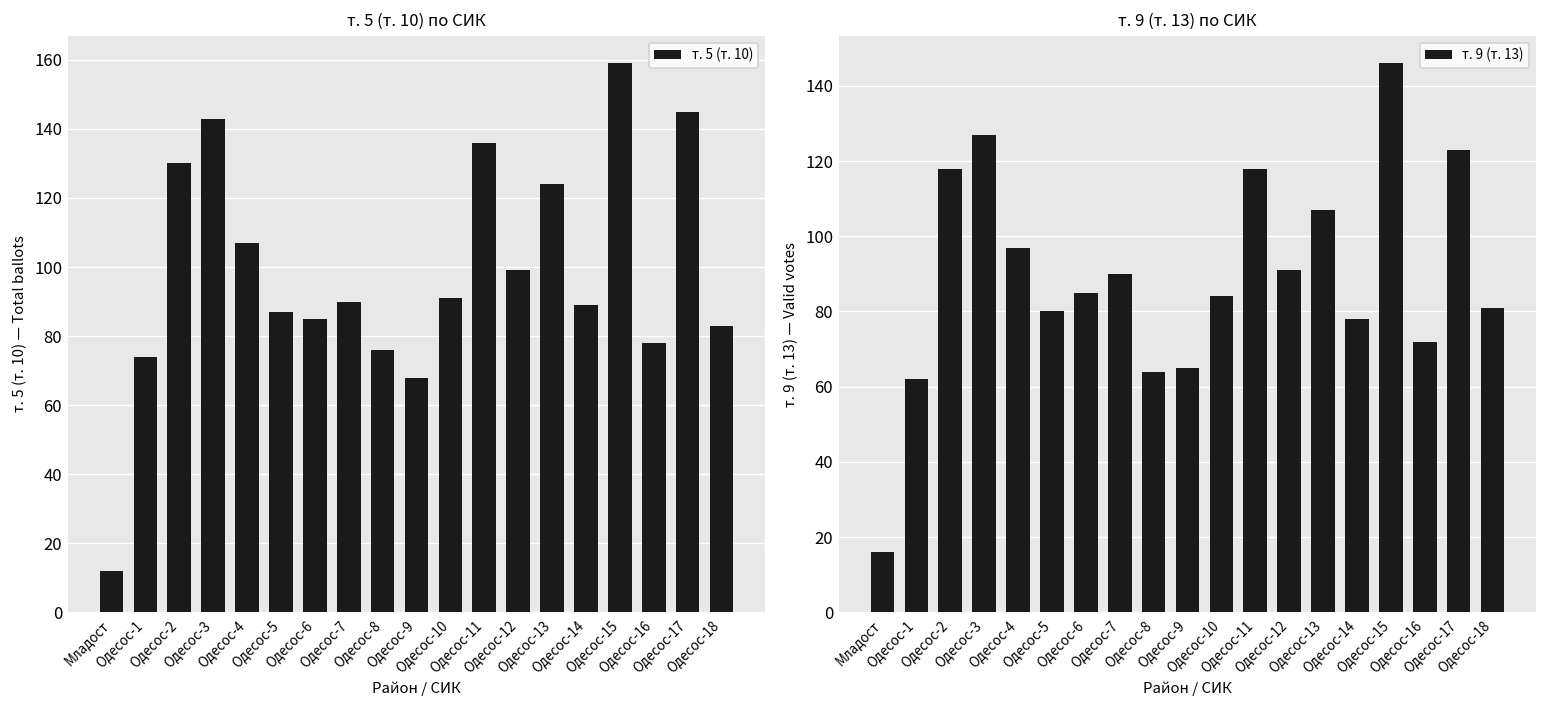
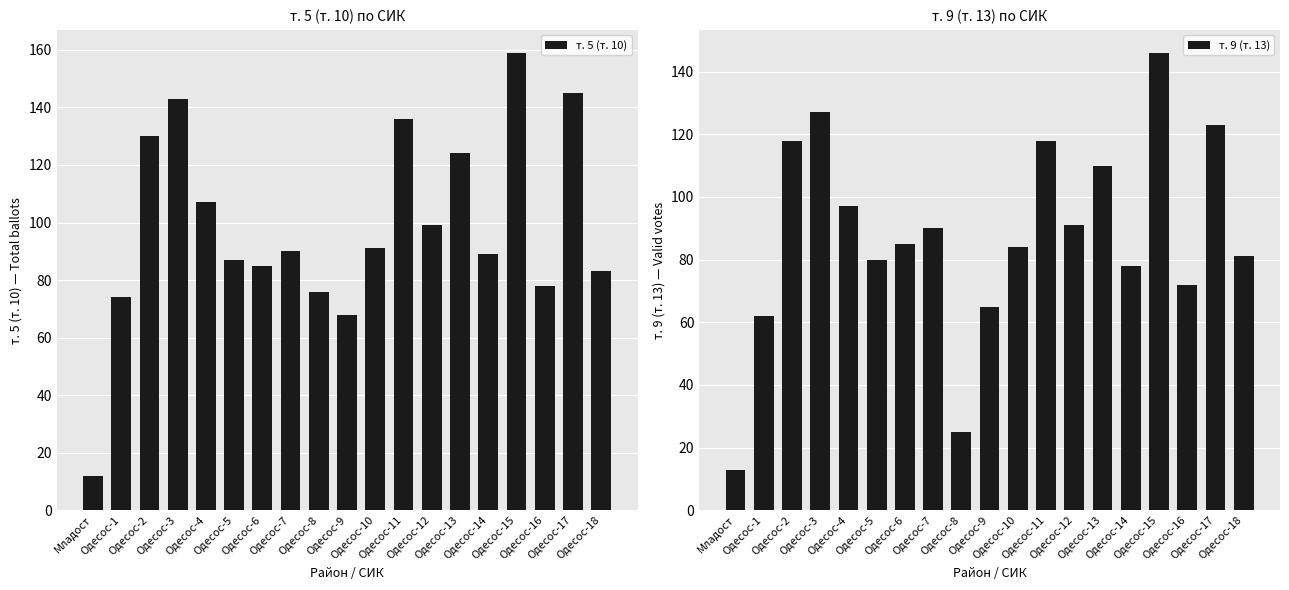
т. 9 (т. 13) по СИК, Младост: 16 -> 13
т. 9 (т. 13) по СИК, Одесос-8: 64 -> 25
т. 9 (т. 13) по СИК, Одесос-13: 107 -> 110
